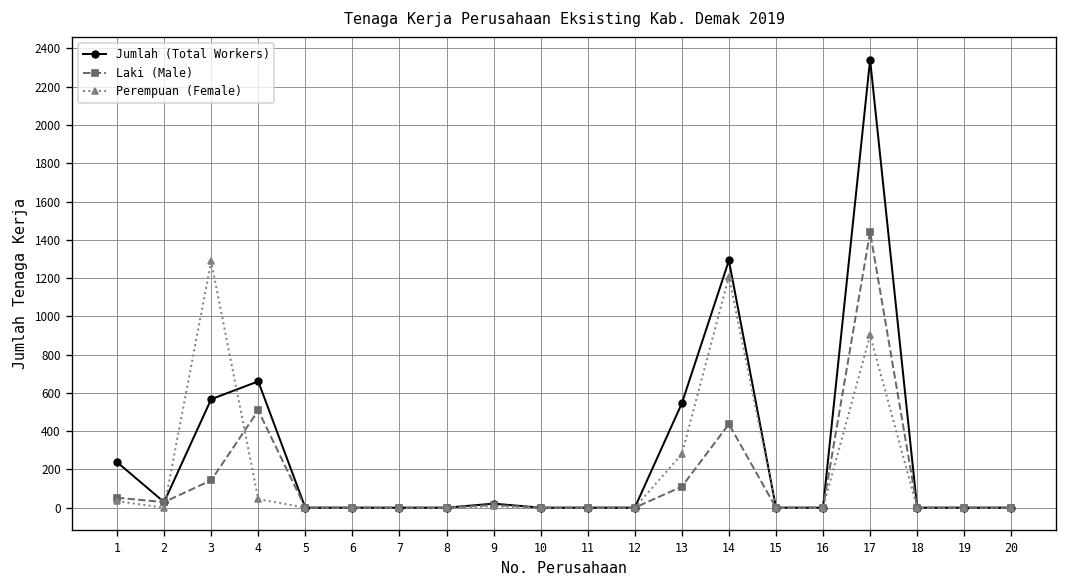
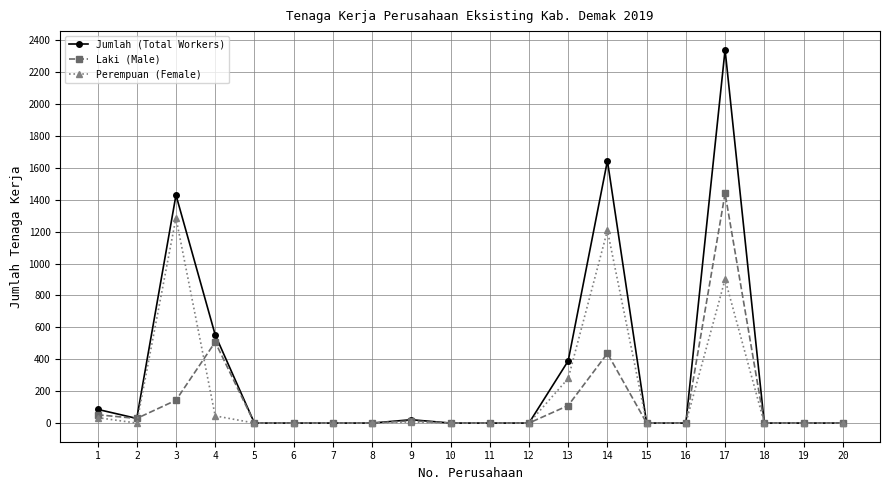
Jumlah (Total Workers), 1: 240 -> 90
Jumlah (Total Workers), 3: 570 -> 1430
Jumlah (Total Workers), 4: 660 -> 550
Jumlah (Total Workers), 13: 550 -> 390
Jumlah (Total Workers), 14: 1290 -> 1650
